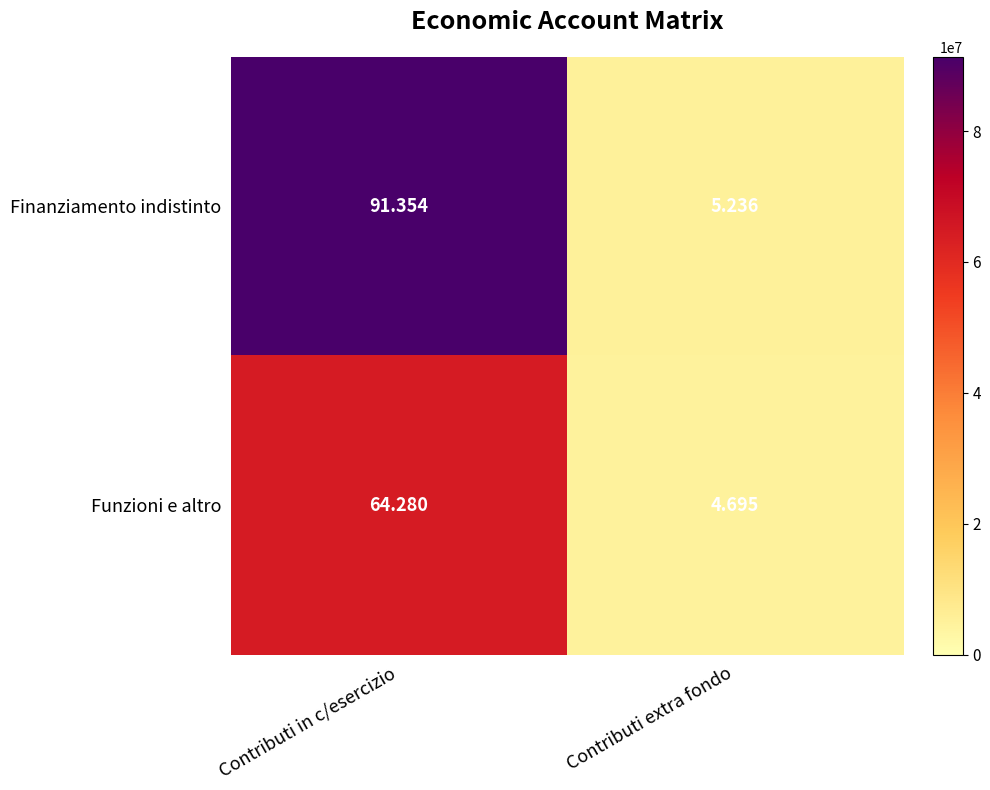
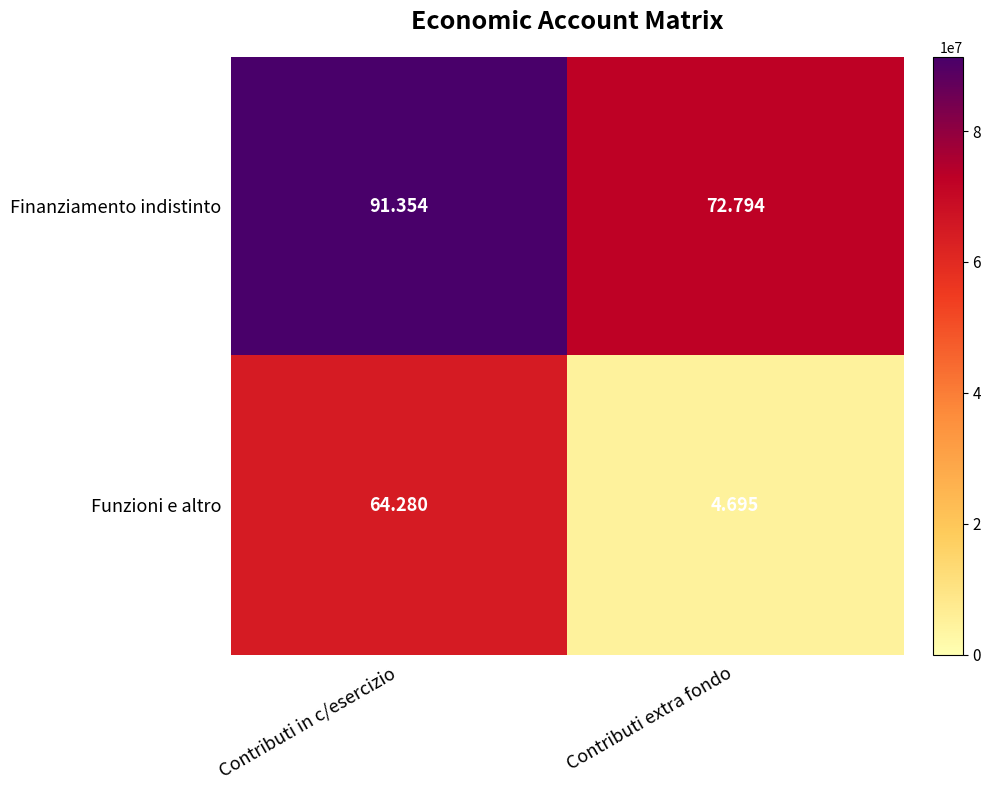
Finanziamento indistinto, Contributi extra fondo: 5.236 -> 72.794
